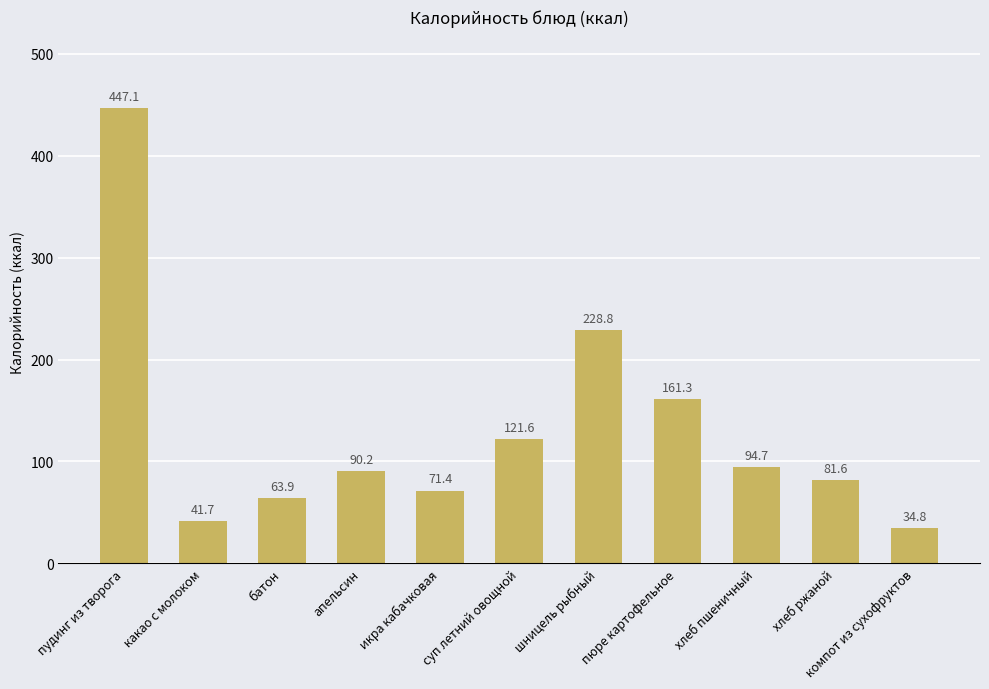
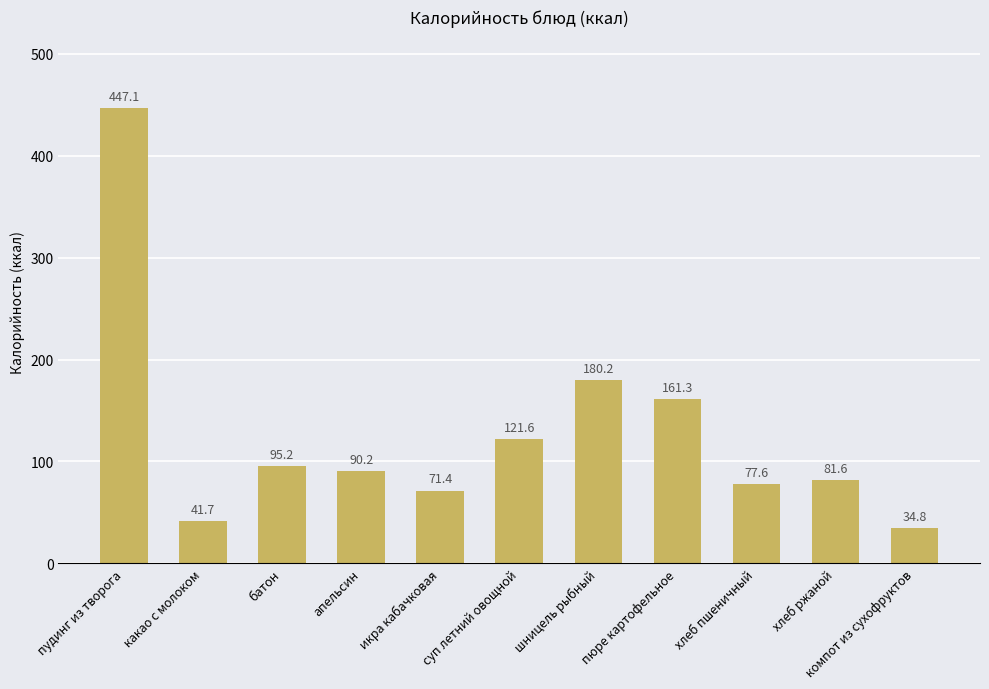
батон: 63.9 -> 95.2
шницель рыбный: 228.8 -> 180.2
хлеб пшеничный: 94.7 -> 77.6
